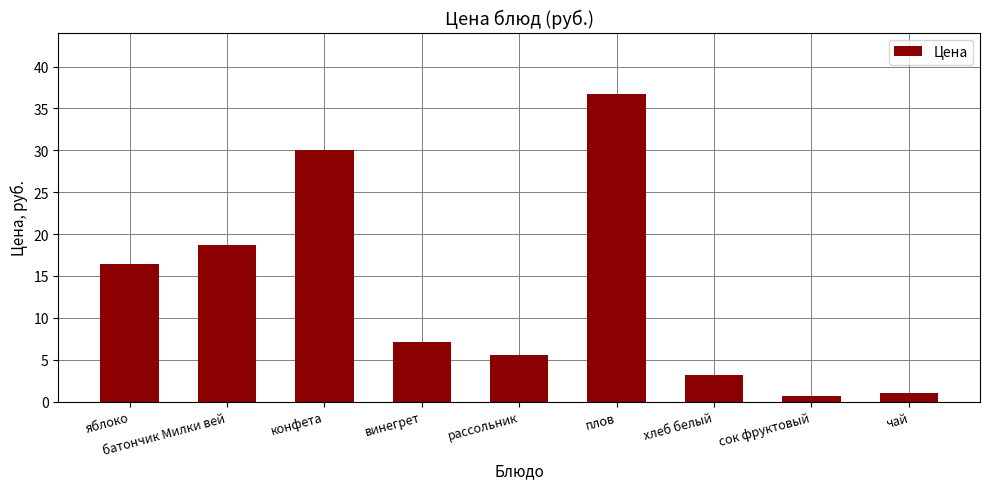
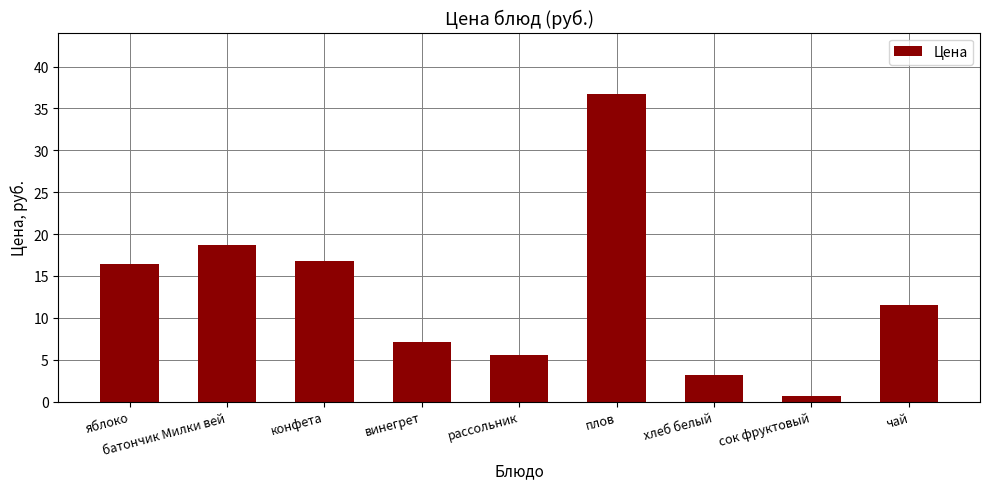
конфета: 30 -> 17
чай: 1 -> 11
